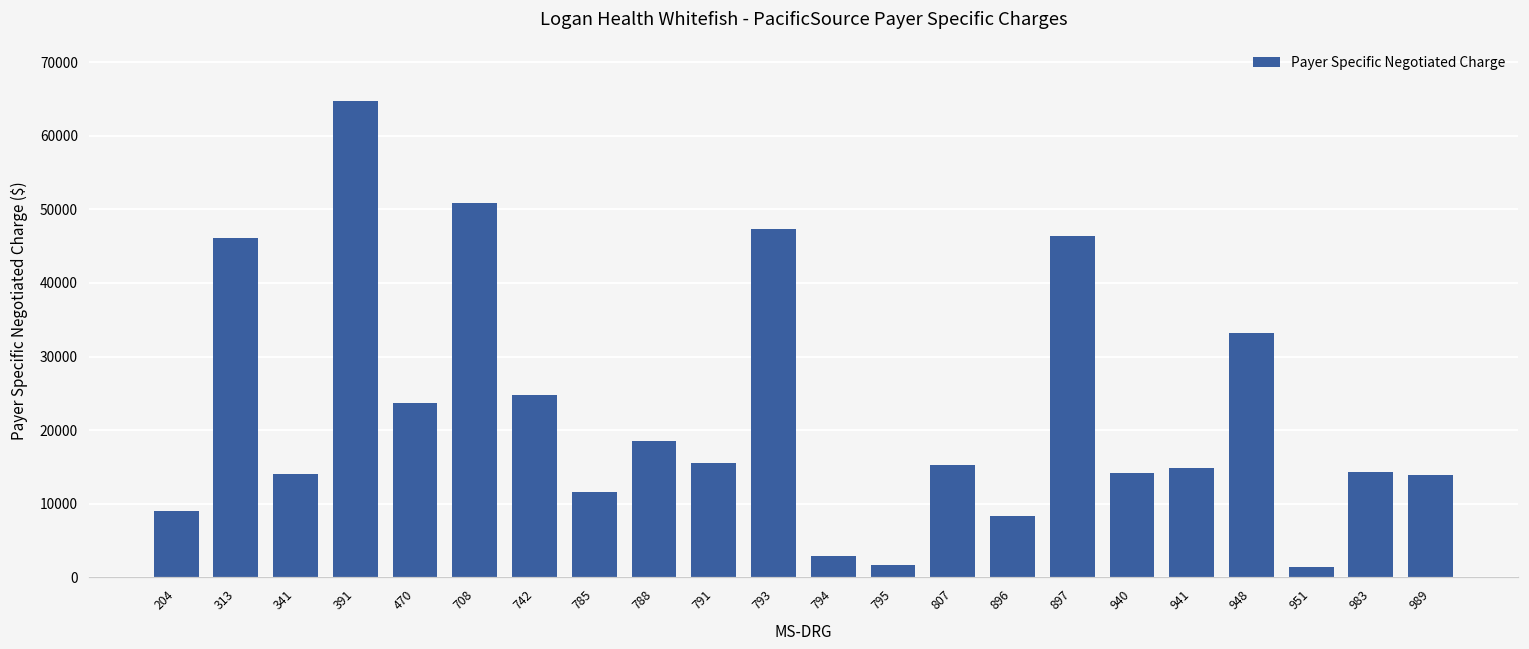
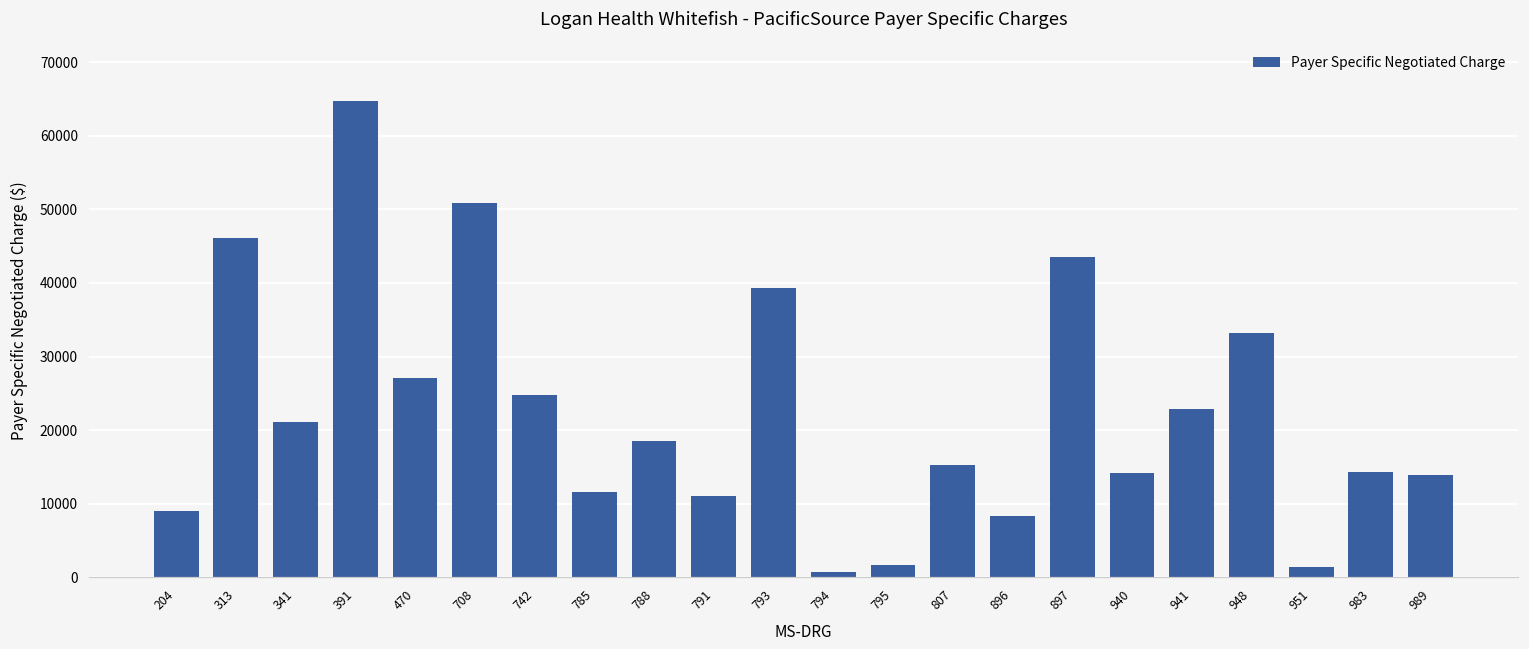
341: 14000 -> 21000
470: 24000 -> 27000
791: 16000 -> 11000
793: 47000 -> 39000
794: 3000 -> 1000
897: 46000 -> 44000
941: 15000 -> 23000
